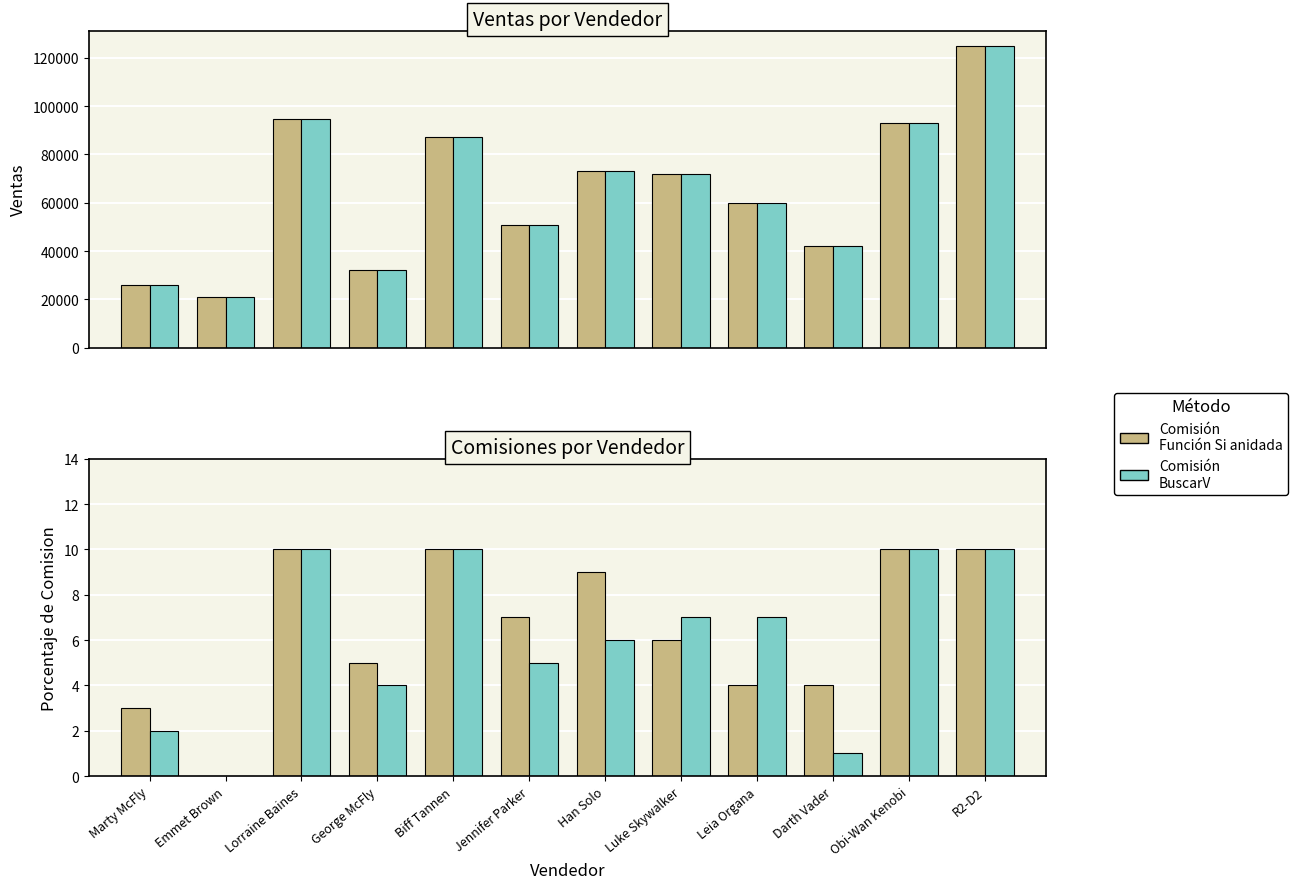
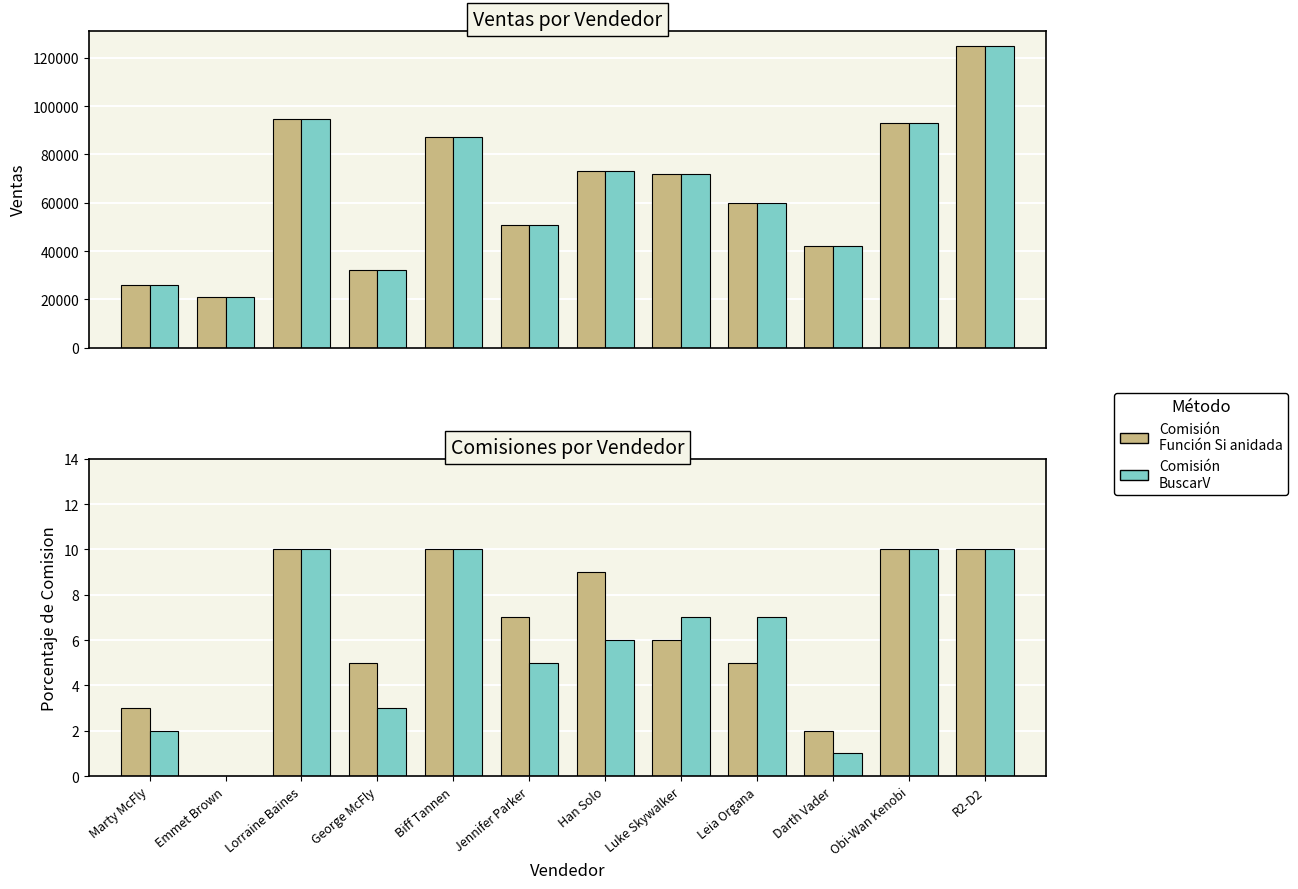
Comisiones por Vendedor, Comisión BuscarV, George McFly: 4.0 -> 3.0
Comisiones por Vendedor, Comisión Función Si anidada, Leia Organa: 4.0 -> 5.0
Comisiones por Vendedor, Comisión Función Si anidada, Darth Vader: 4.0 -> 2.0
